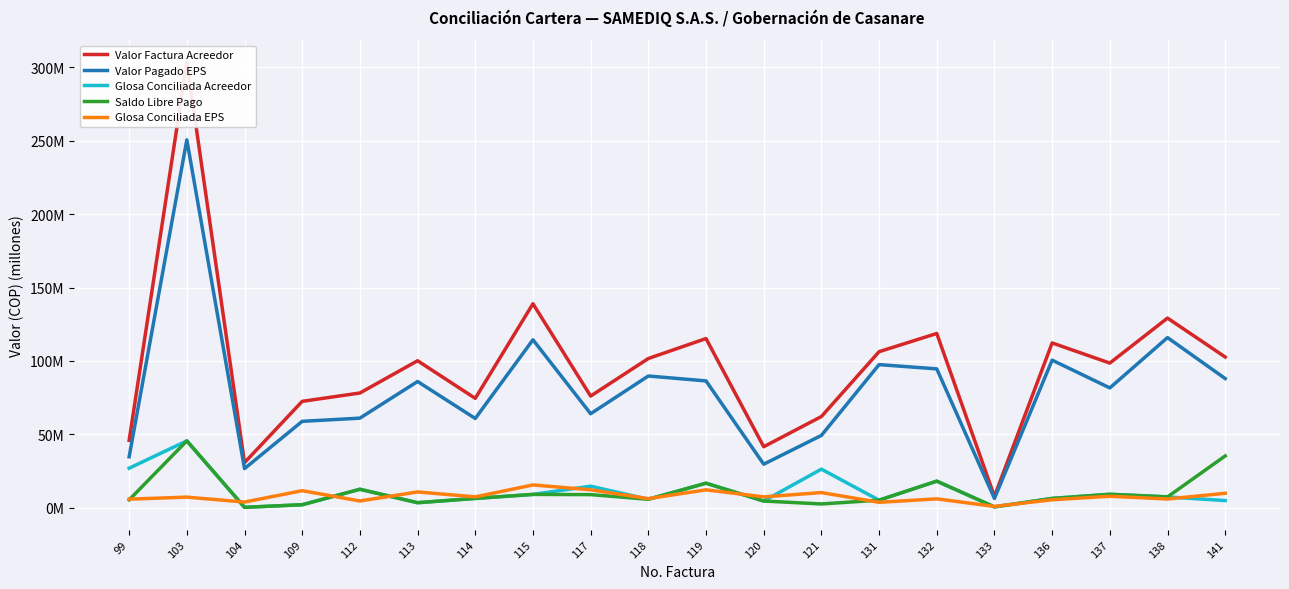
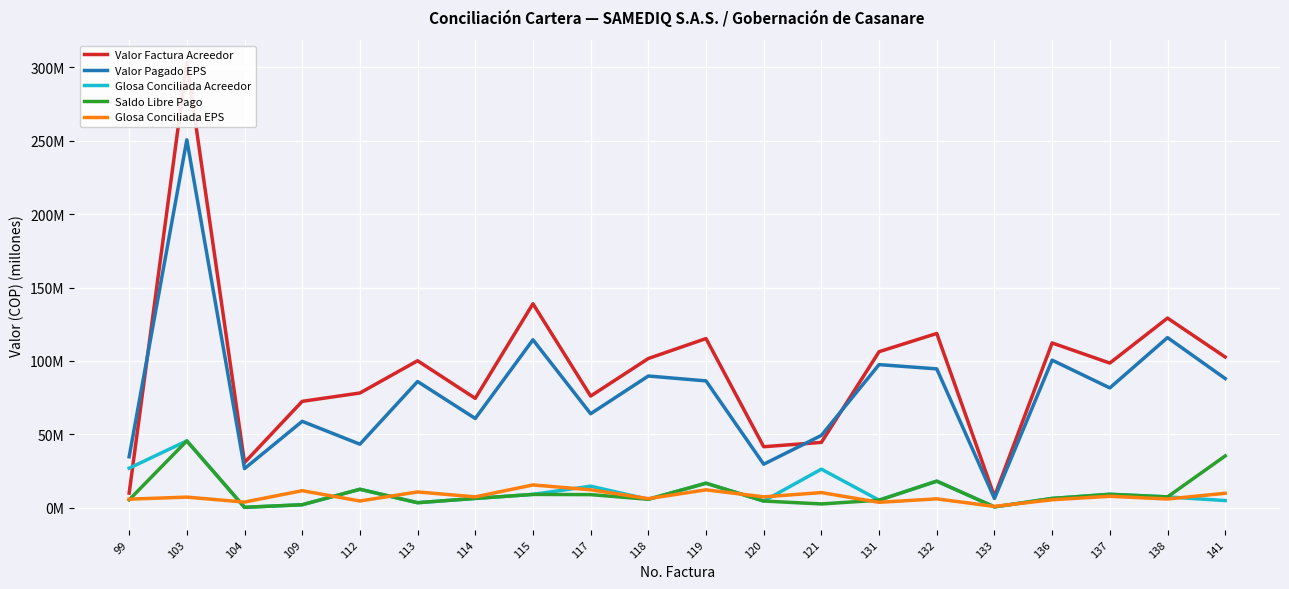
Valor Factura Acreedor, 99: 46000000 -> 10000000
Valor Pagado EPS, 112: 61000000 -> 43000000
Valor Factura Acreedor, 121: 62000000 -> 45000000
